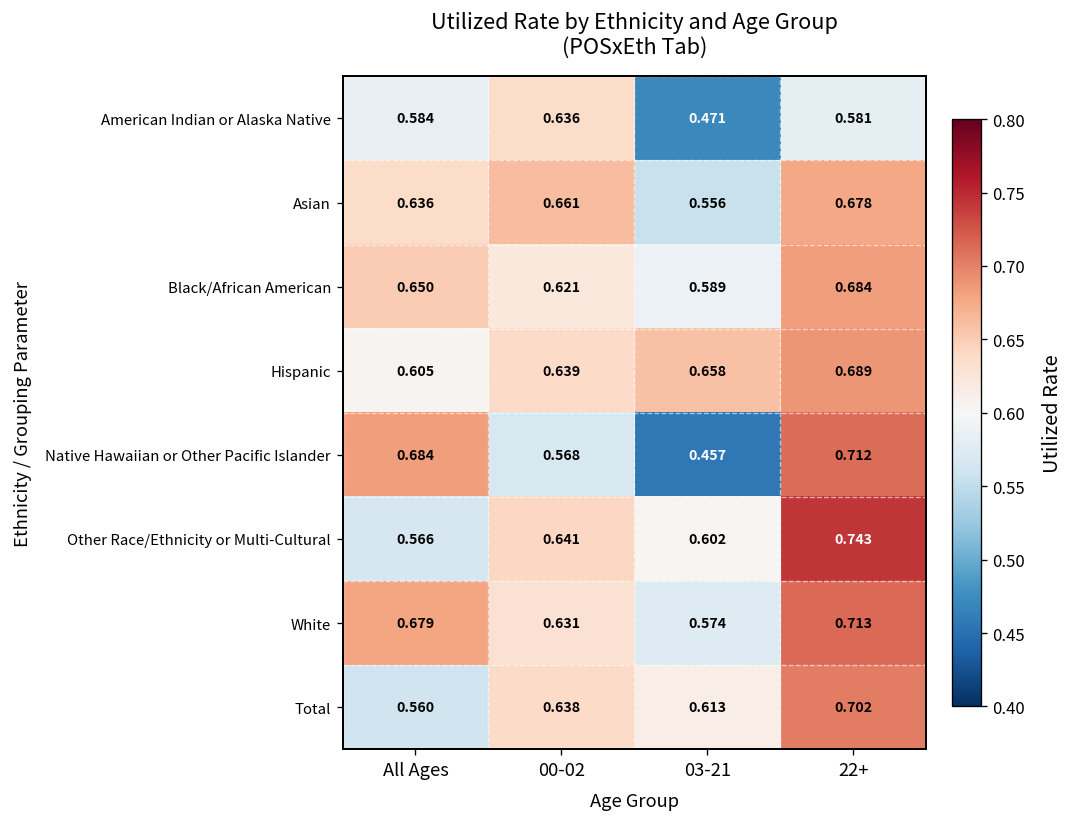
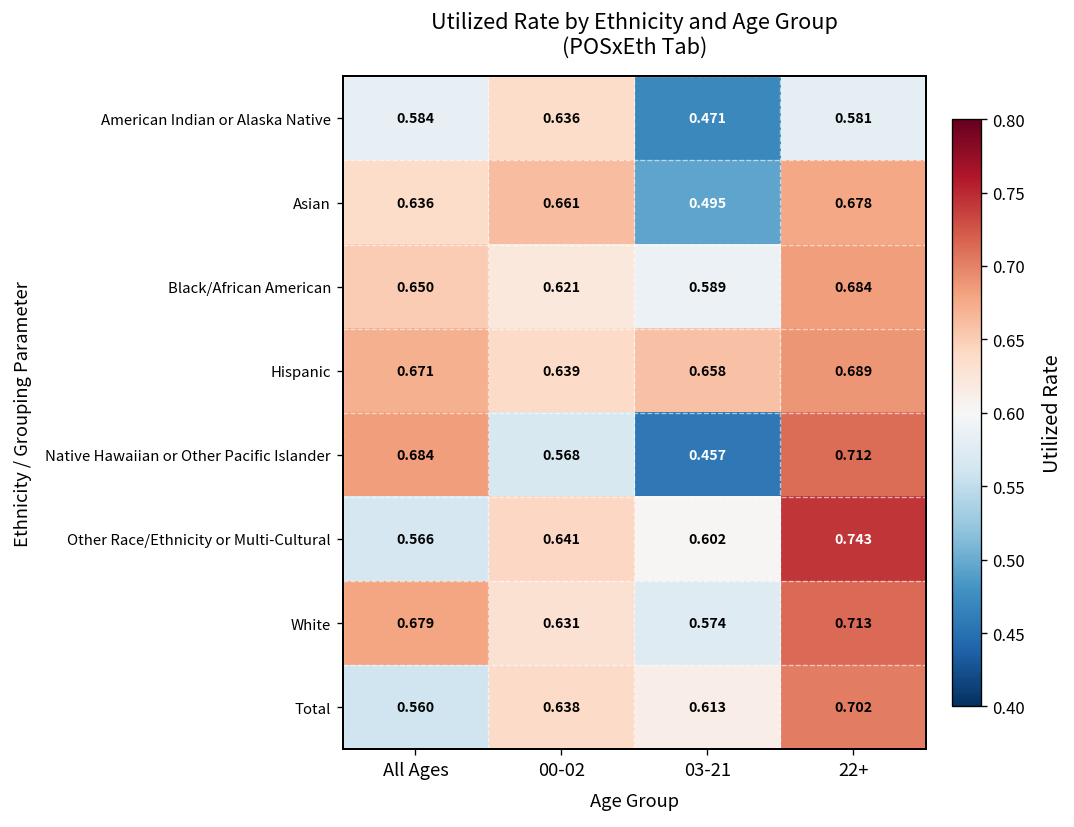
Asian, 03-21: 0.556 -> 0.495
Hispanic, All Ages: 0.605 -> 0.671
